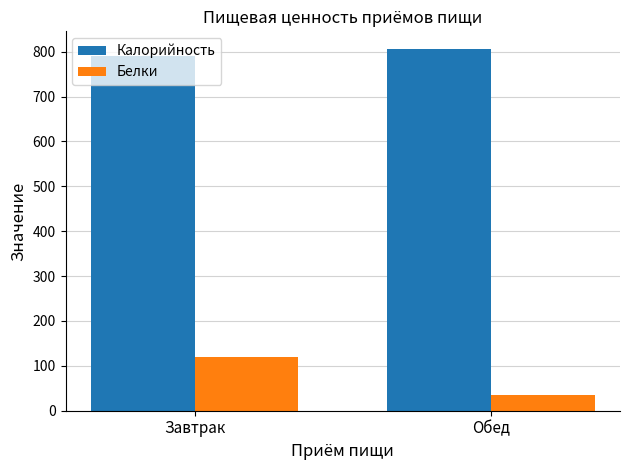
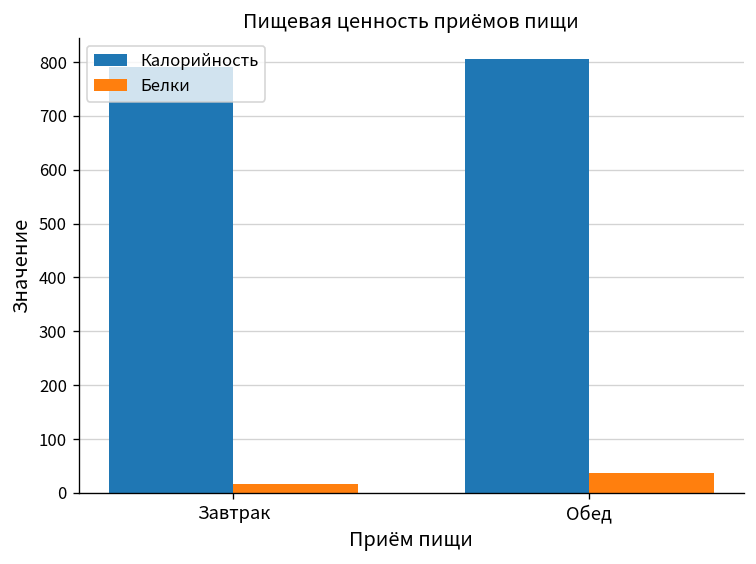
Белки, Завтрак: 120 -> 20
